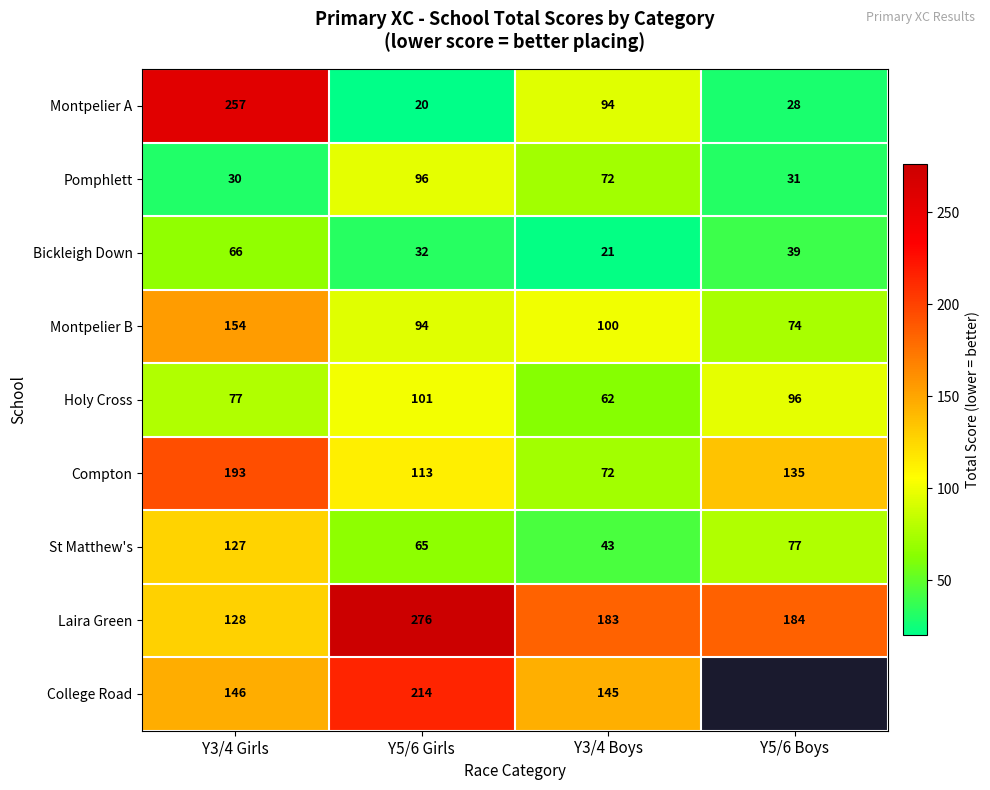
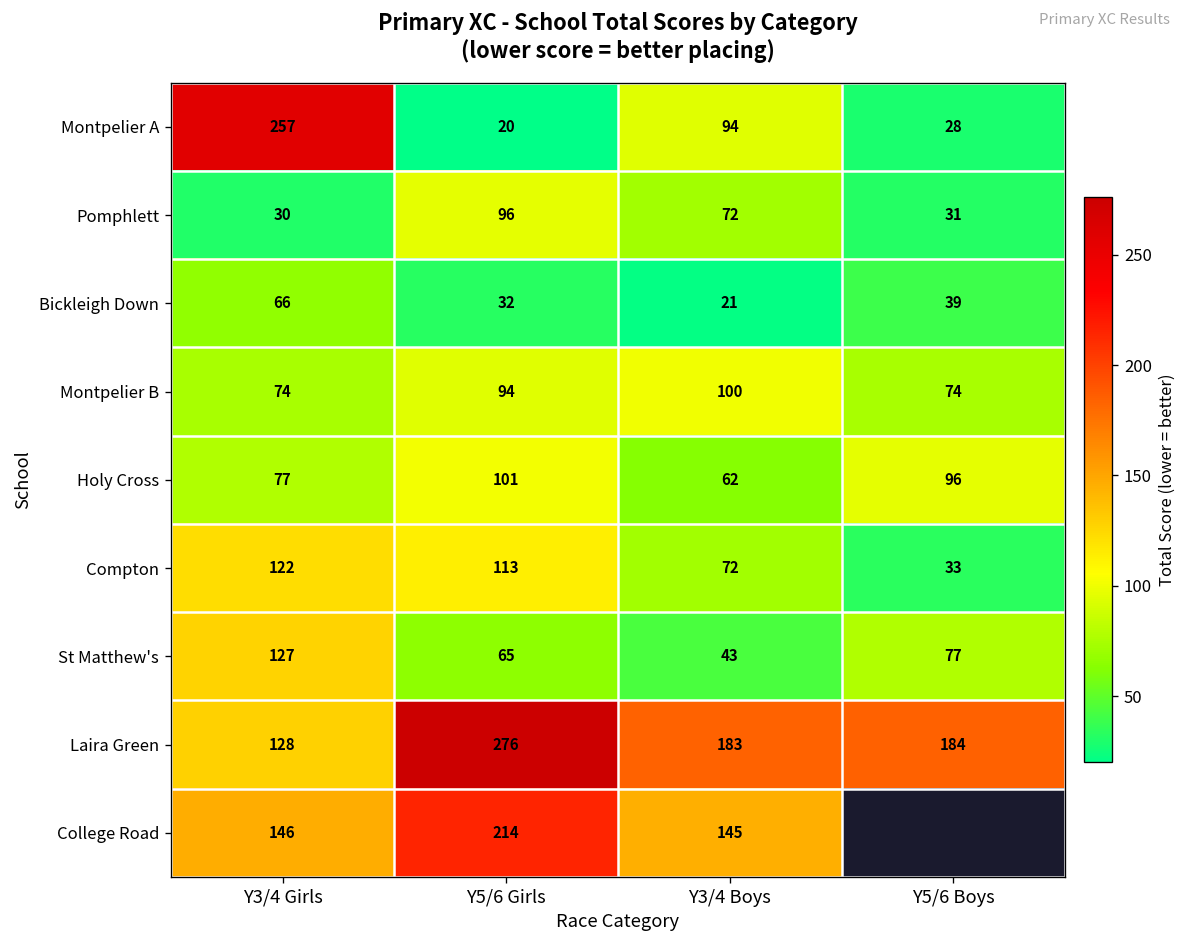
Montpelier B, Y3/4 Girls: 154 -> 74
Compton, Y3/4 Girls: 193 -> 122
Compton, Y5/6 Boys: 135 -> 33
